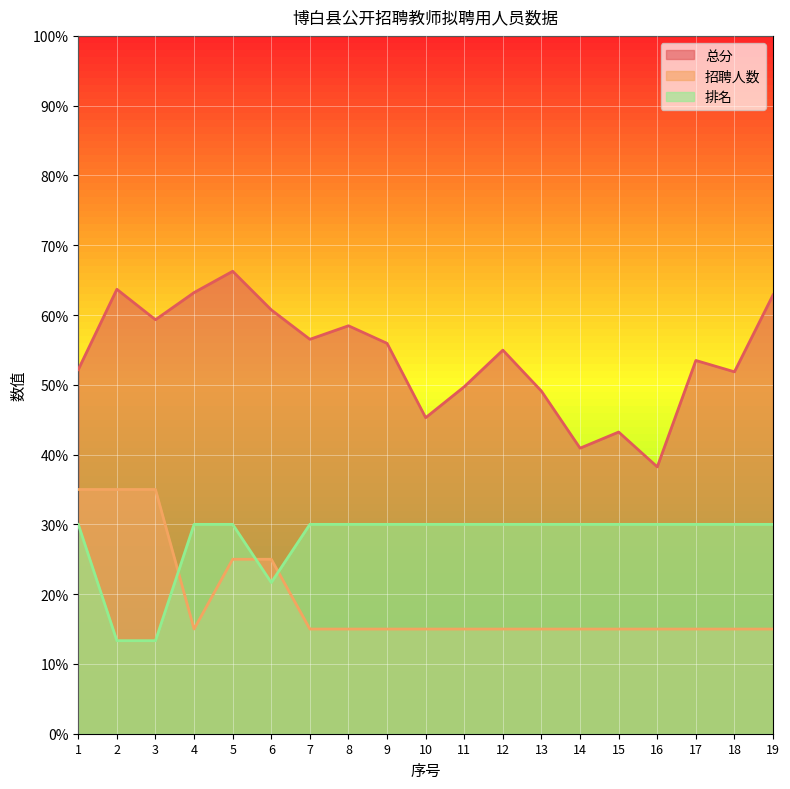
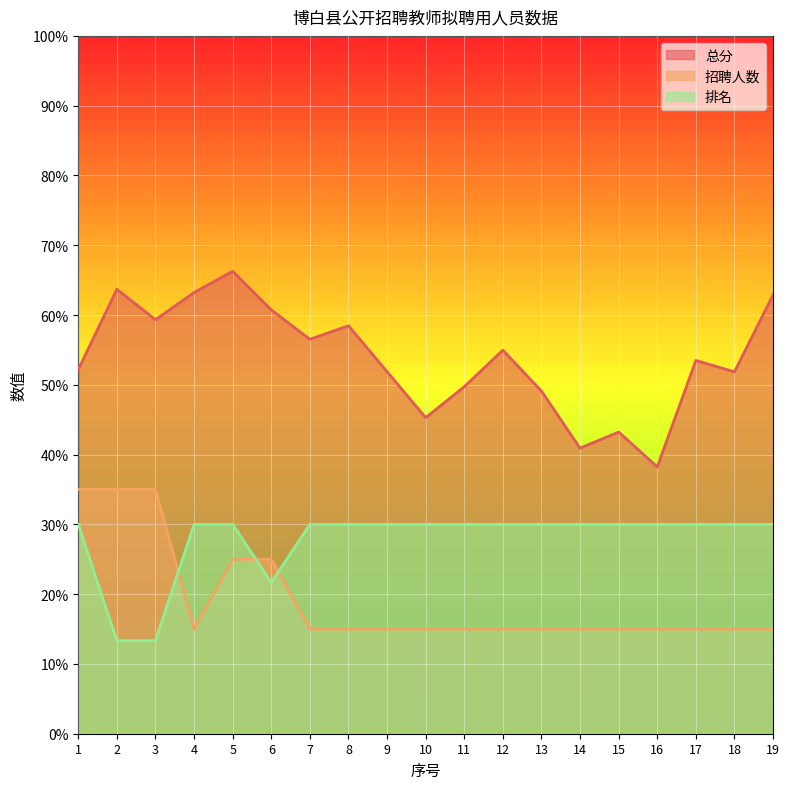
总分, 9: 56% -> 52%
